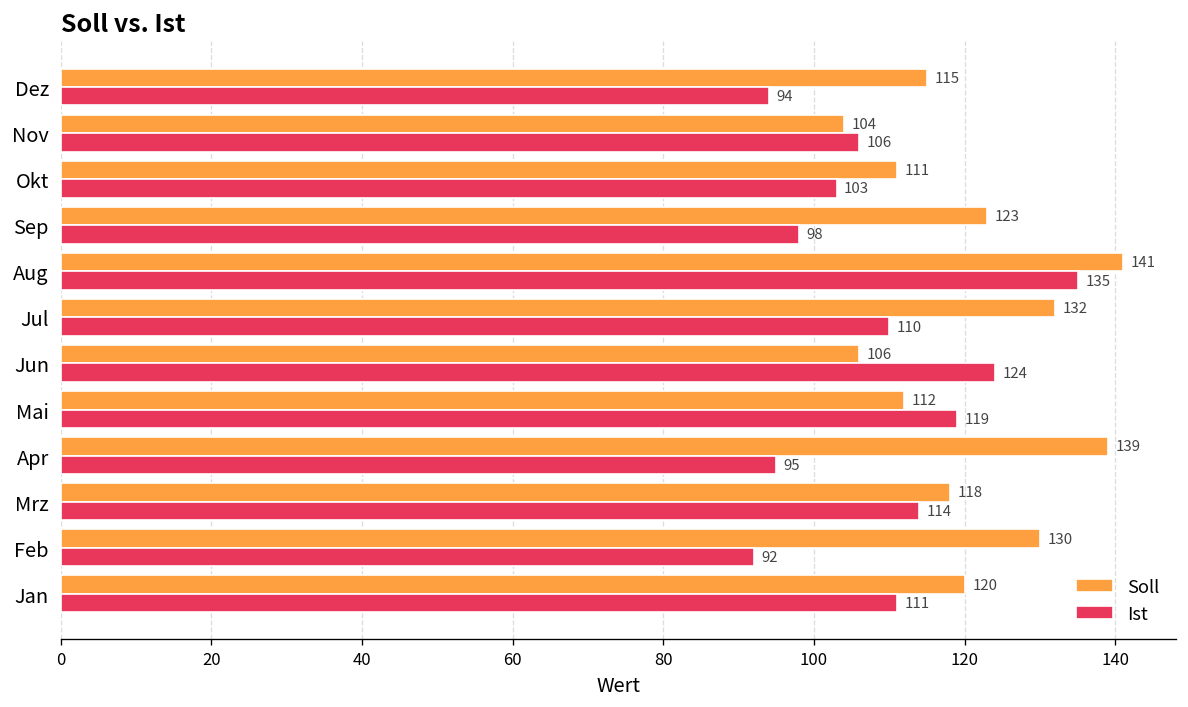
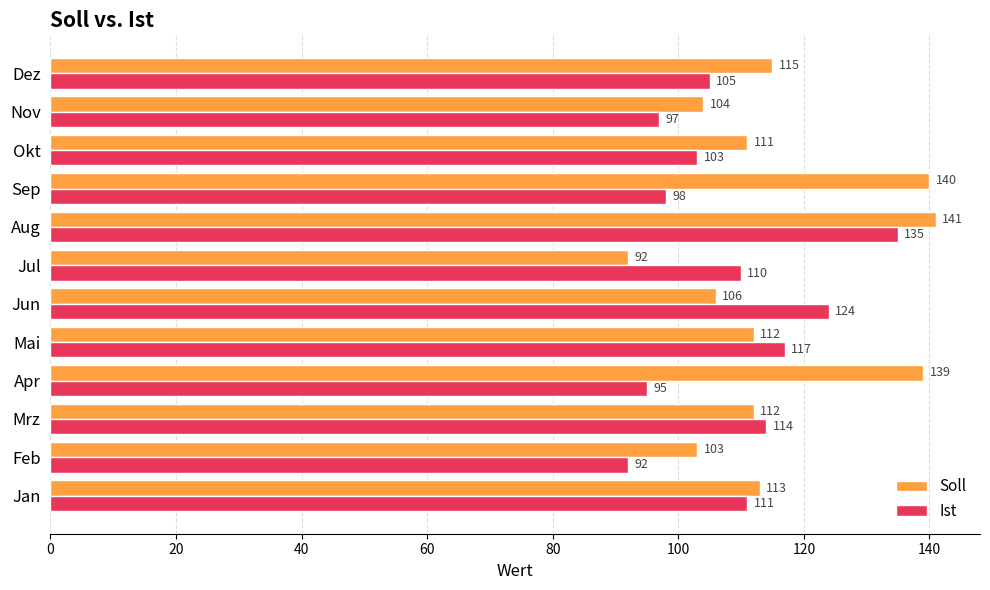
Ist, Dez: 94 -> 105
Ist, Nov: 106 -> 97
Soll, Sep: 123 -> 140
Soll, Jul: 132 -> 92
Ist, Mai: 119 -> 117
Soll, Mrz: 118 -> 112
Soll, Feb: 130 -> 103
Soll, Jan: 120 -> 113
